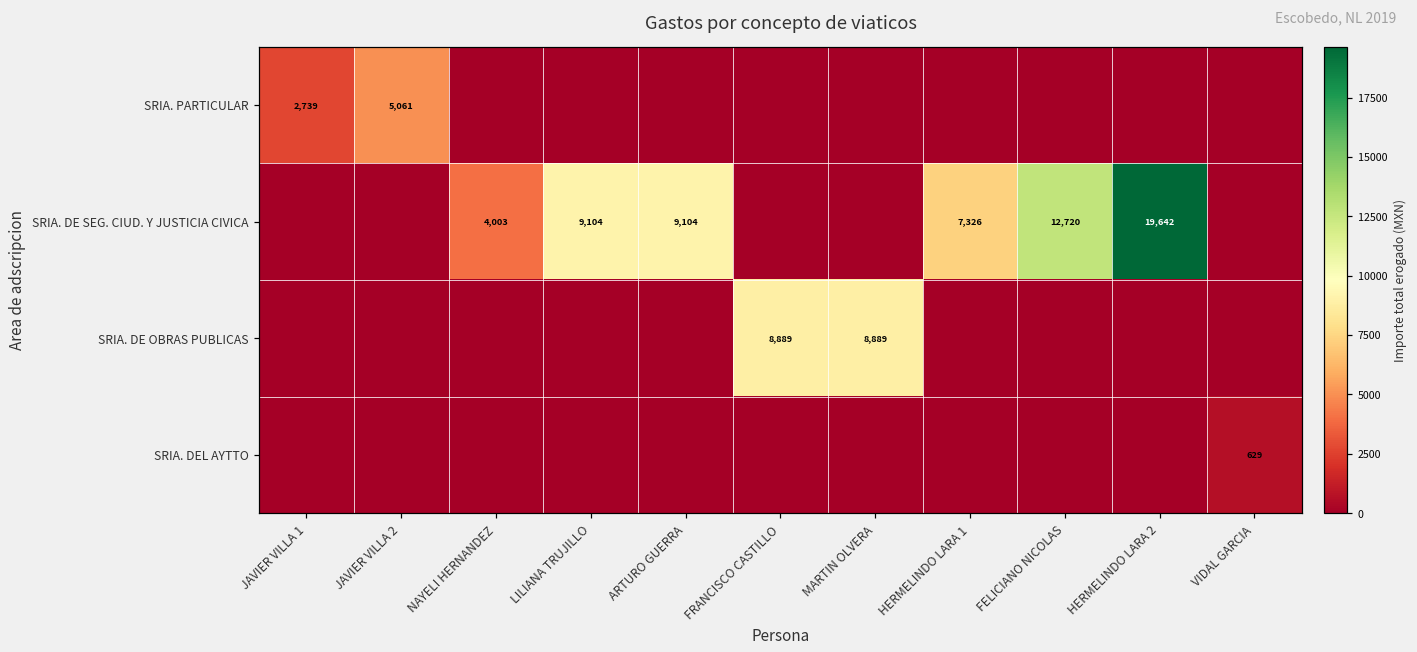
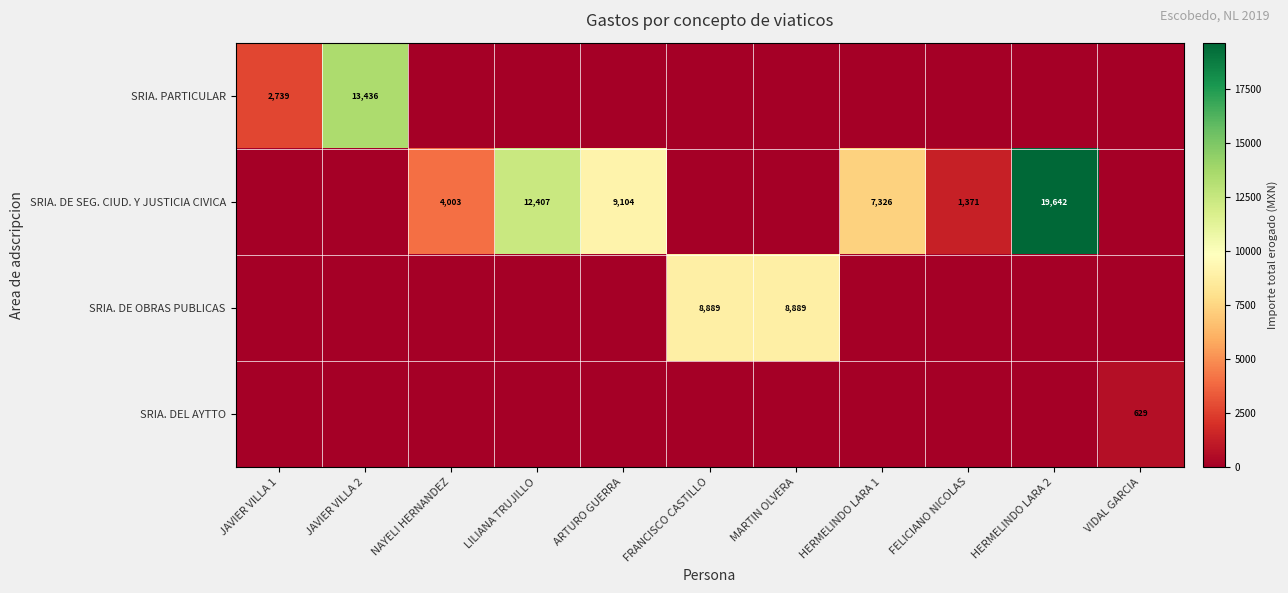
SRIA. PARTICULAR, JAVIER VILLA 2: 5,061 -> 13,436
SRIA. DE SEG. CIUD. Y JUSTICIA CIVICA, LILIANA TRUJILLO: 9,104 -> 12,407
SRIA. DE SEG. CIUD. Y JUSTICIA CIVICA, FELICIANO NICOLAS: 12,720 -> 1,371
